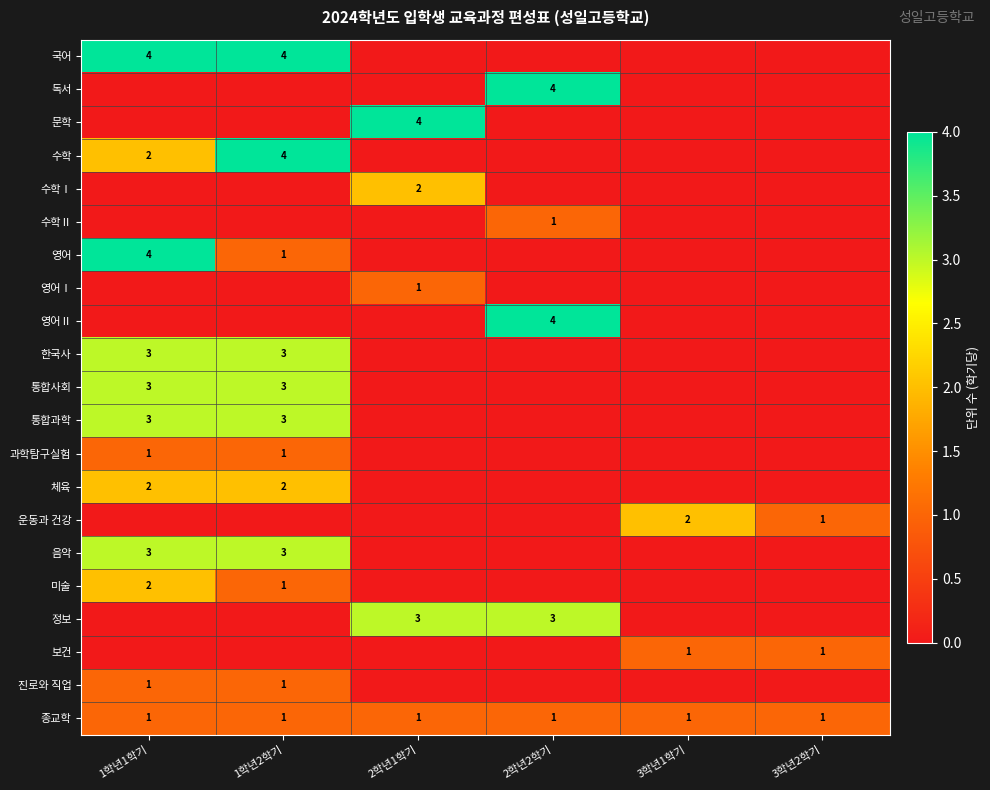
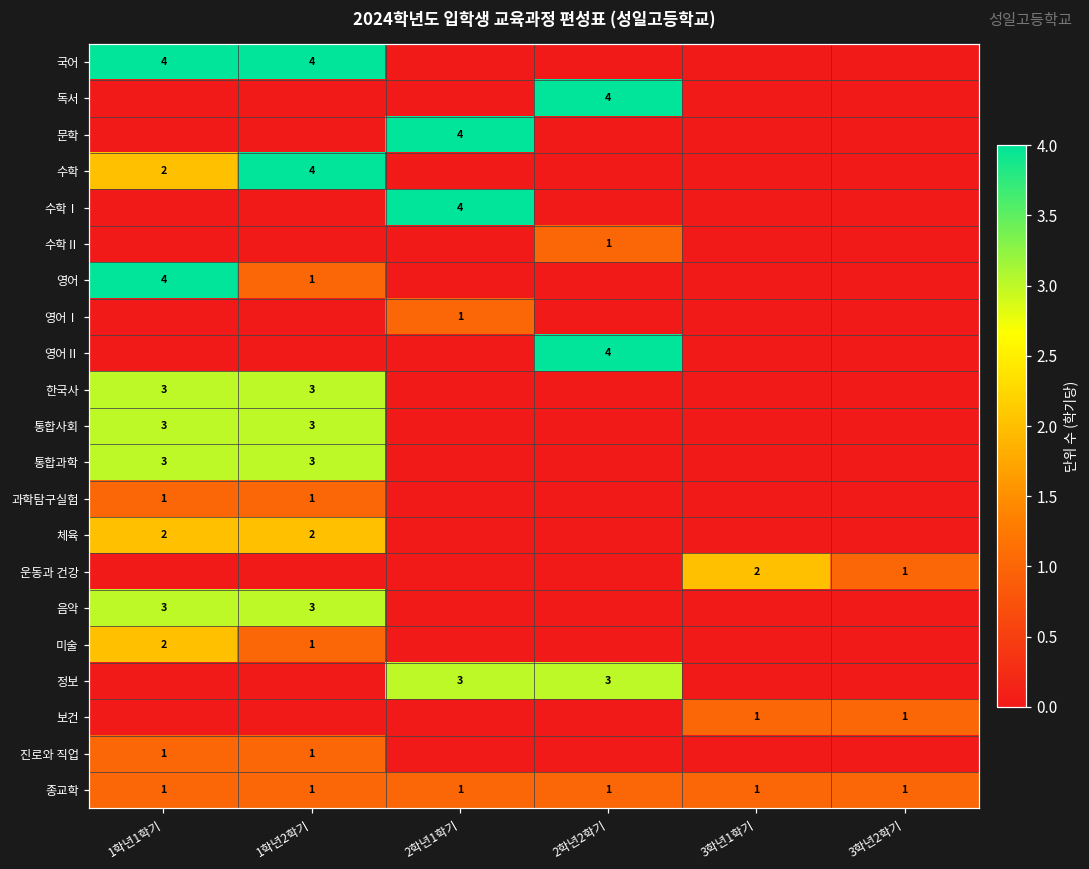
수학Ⅰ, 2학년1학기: 2 -> 4
